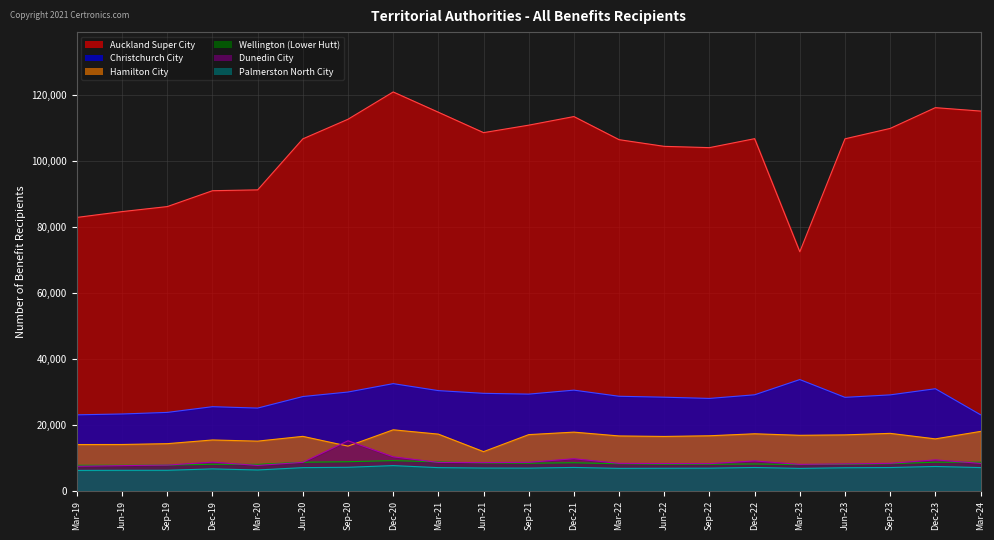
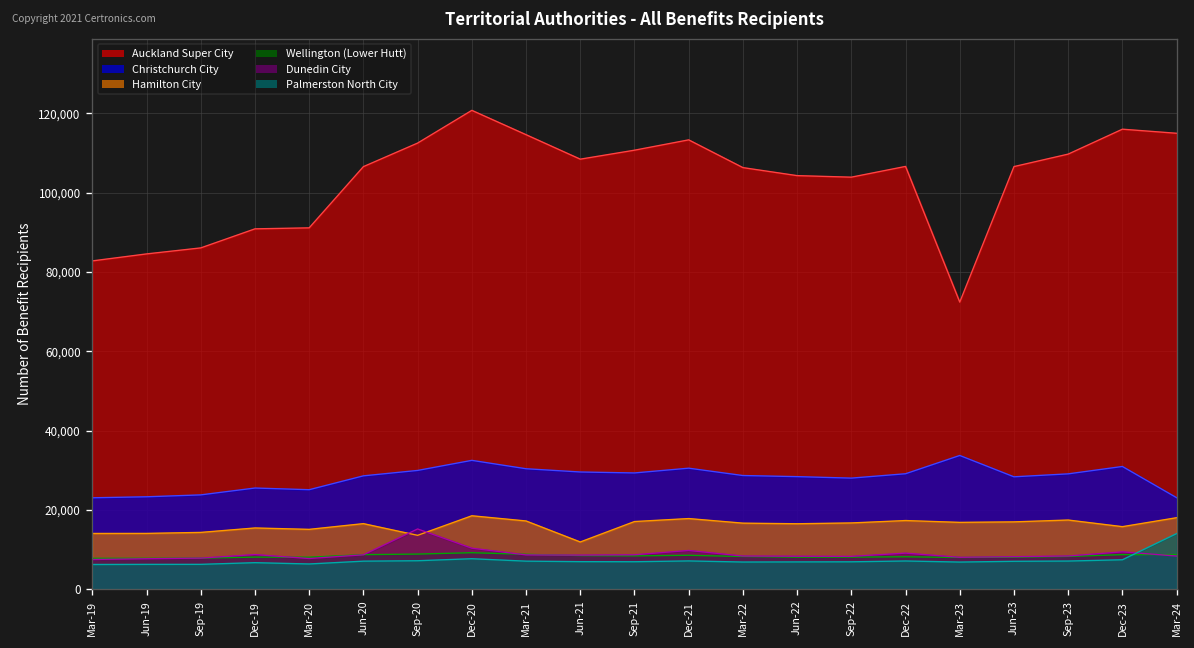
Palmerston North City, Mar-24: 7,000 -> 14,000
